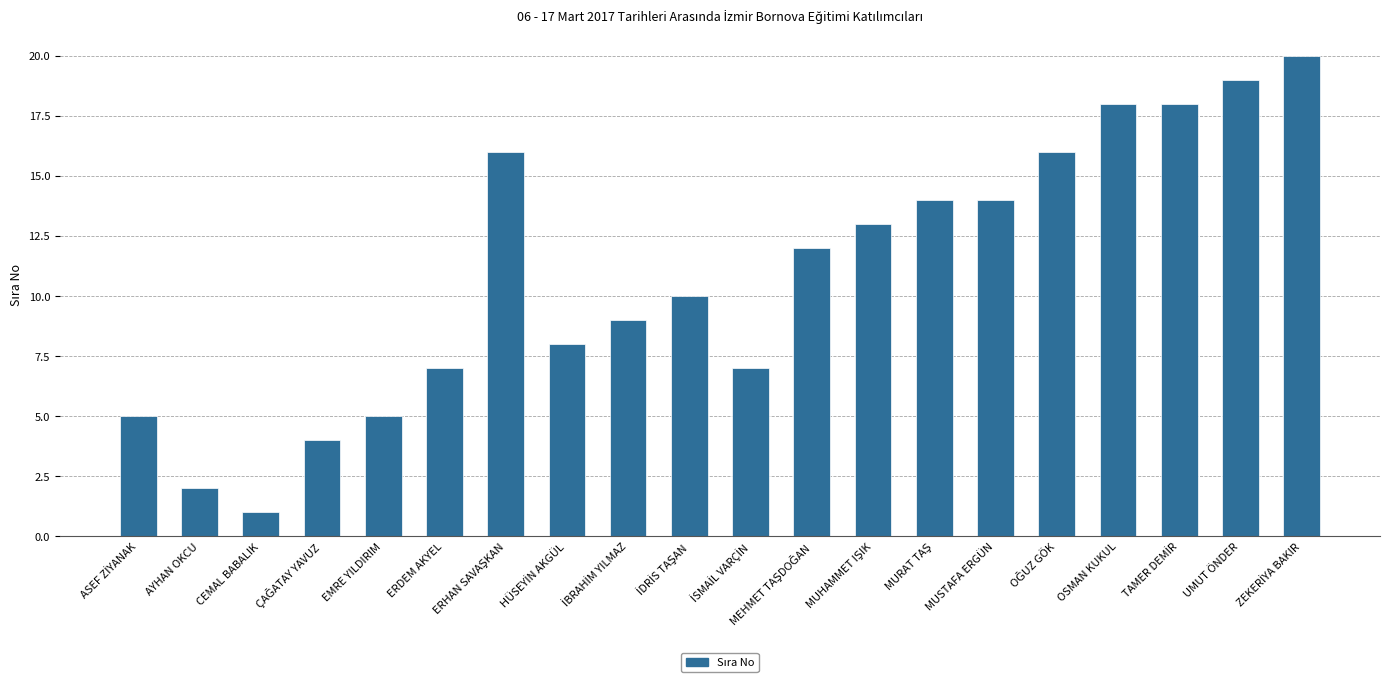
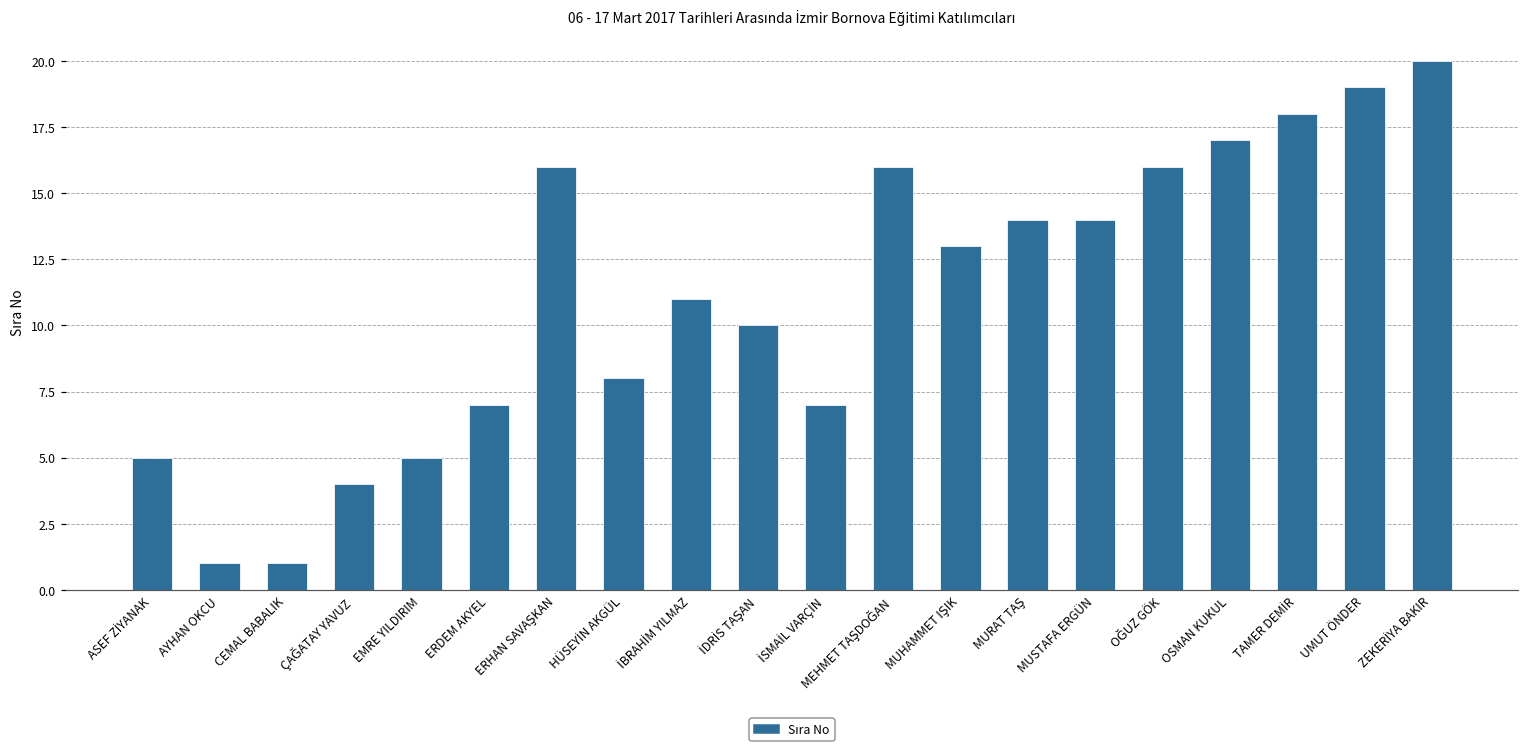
AYHAN OKCU: 2 -> 1
İBRAHİM YILMAZ: 9 -> 11
MEHMET TAŞDOĞAN: 12 -> 16
OSMAN KUKUL: 18 -> 17
